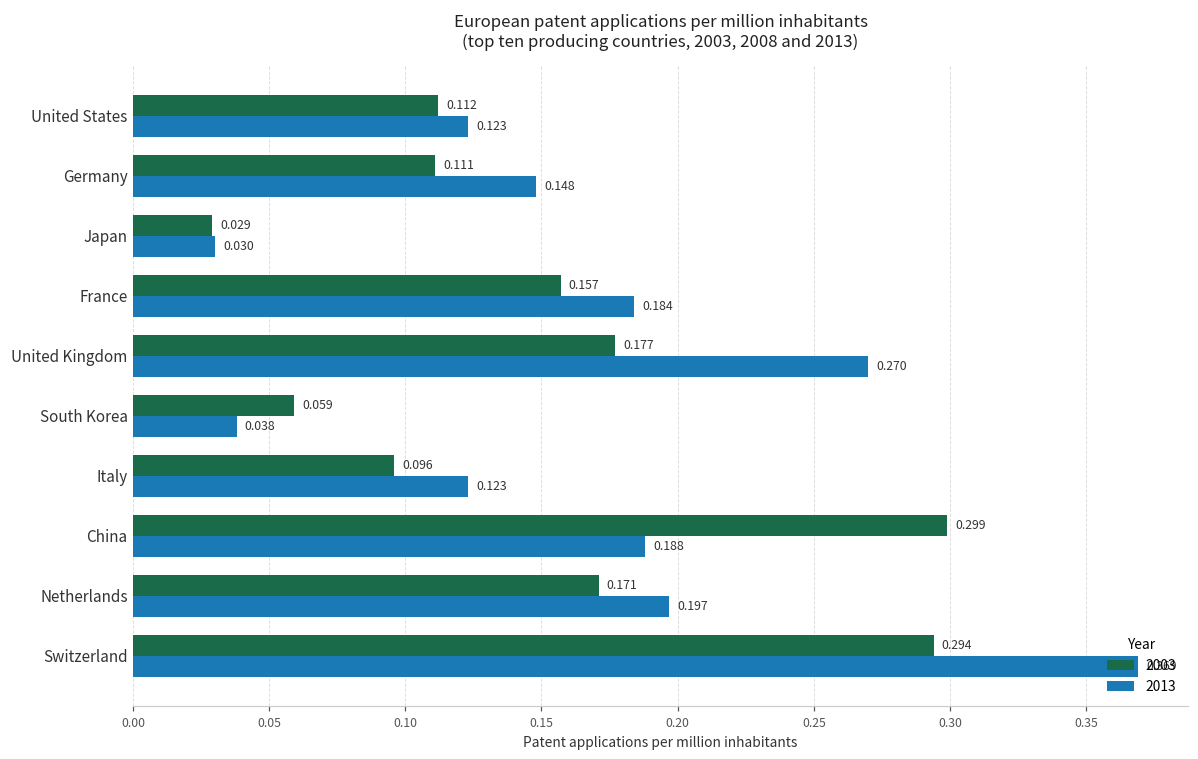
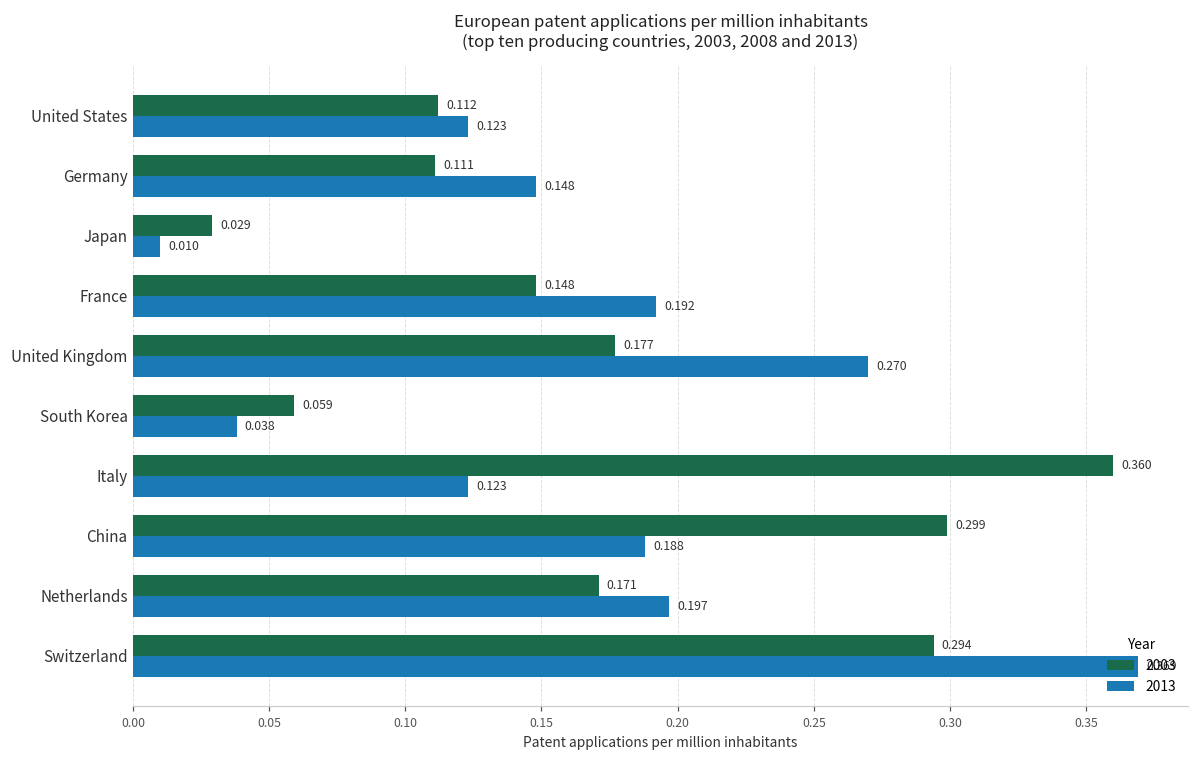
2013, Japan: 0.030 -> 0.010
2003, France: 0.157 -> 0.148
2013, France: 0.184 -> 0.192
2003, Italy: 0.096 -> 0.360
